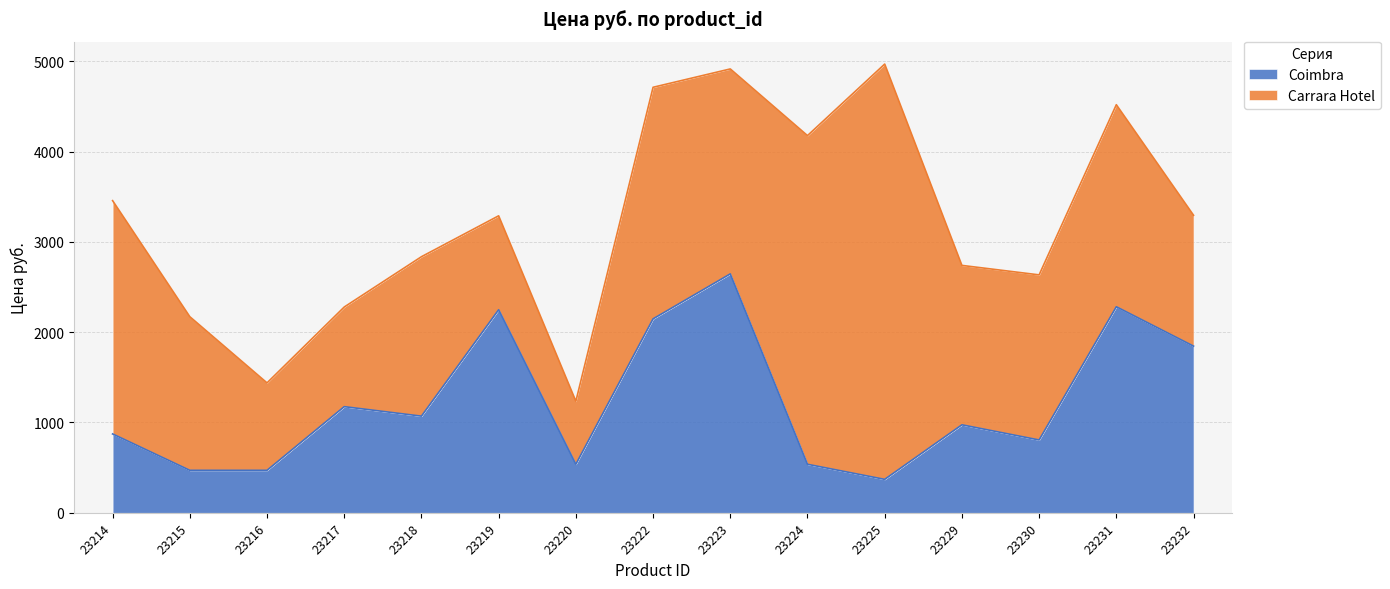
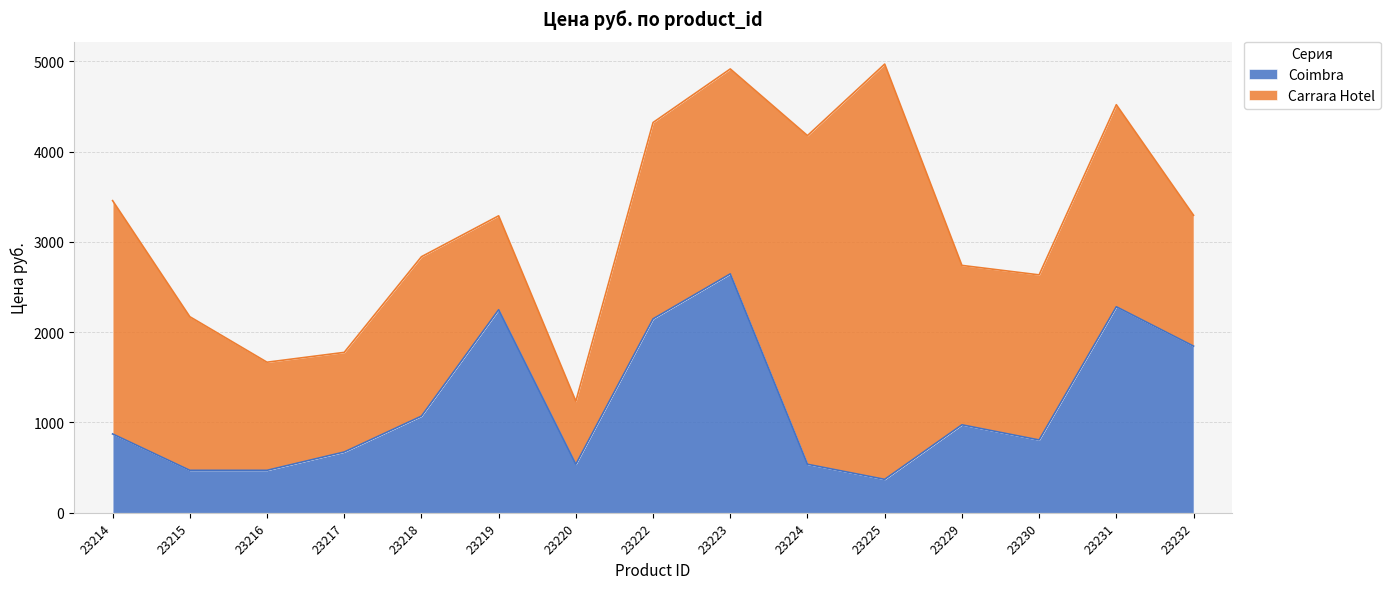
Carrara Hotel, 23216: 1000 -> 1200
Coimbra, 23217: 1200 -> 700
Carrara Hotel, 23222: 2600 -> 2200
